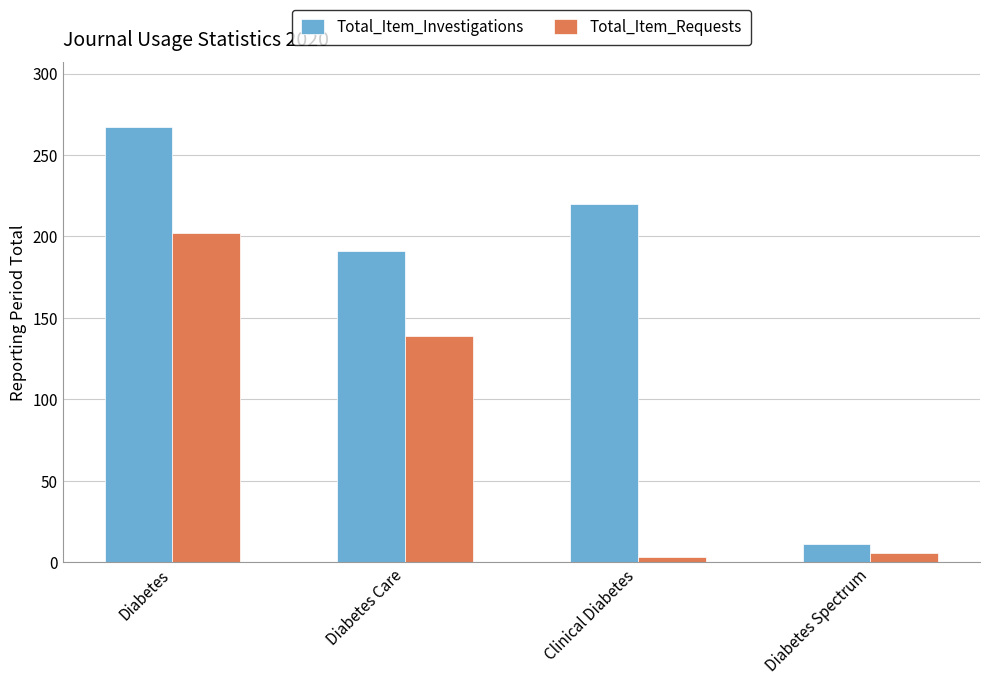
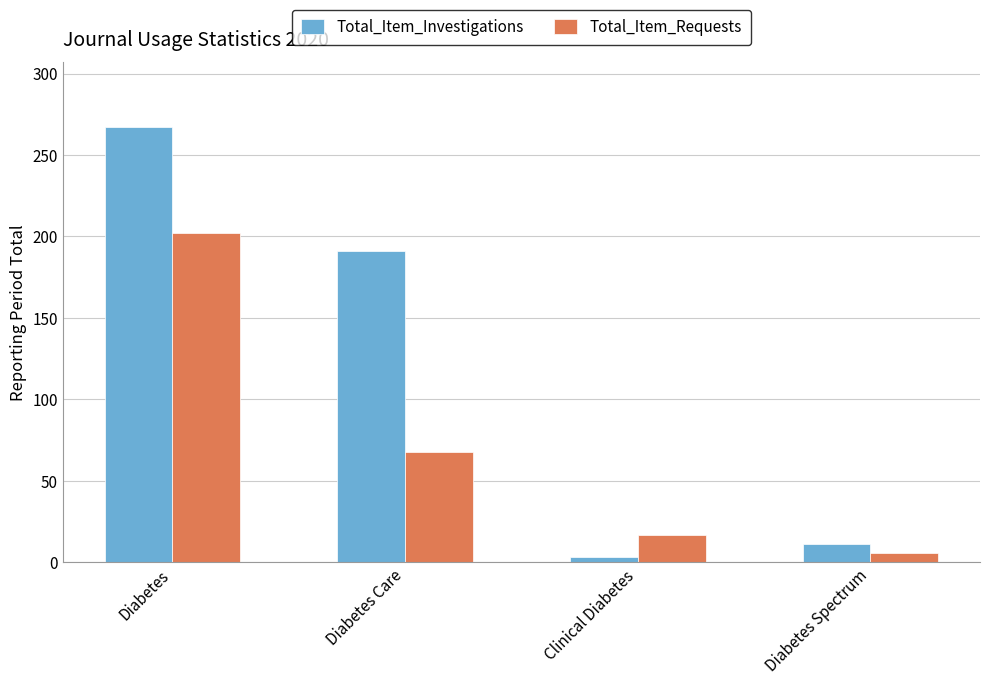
Total_Item_Requests, Diabetes Care: 139 -> 68
Total_Item_Investigations, Clinical Diabetes: 220 -> 3
Total_Item_Requests, Clinical Diabetes: 3 -> 17
